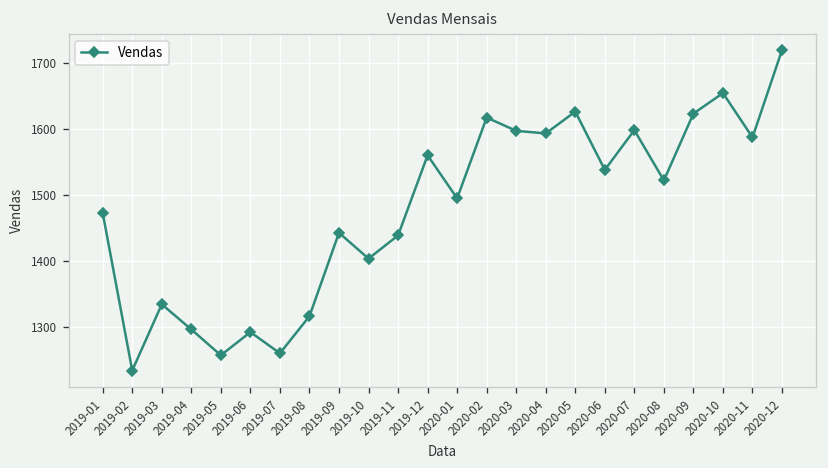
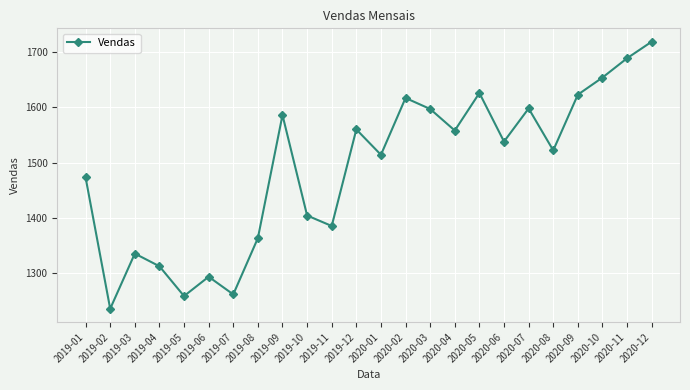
2019-04: 1300 -> 1310
2019-08: 1320 -> 1360
2019-09: 1440 -> 1590
2019-11: 1440 -> 1390
2020-01: 1500 -> 1510
2020-04: 1590 -> 1560
2020-11: 1590 -> 1690
